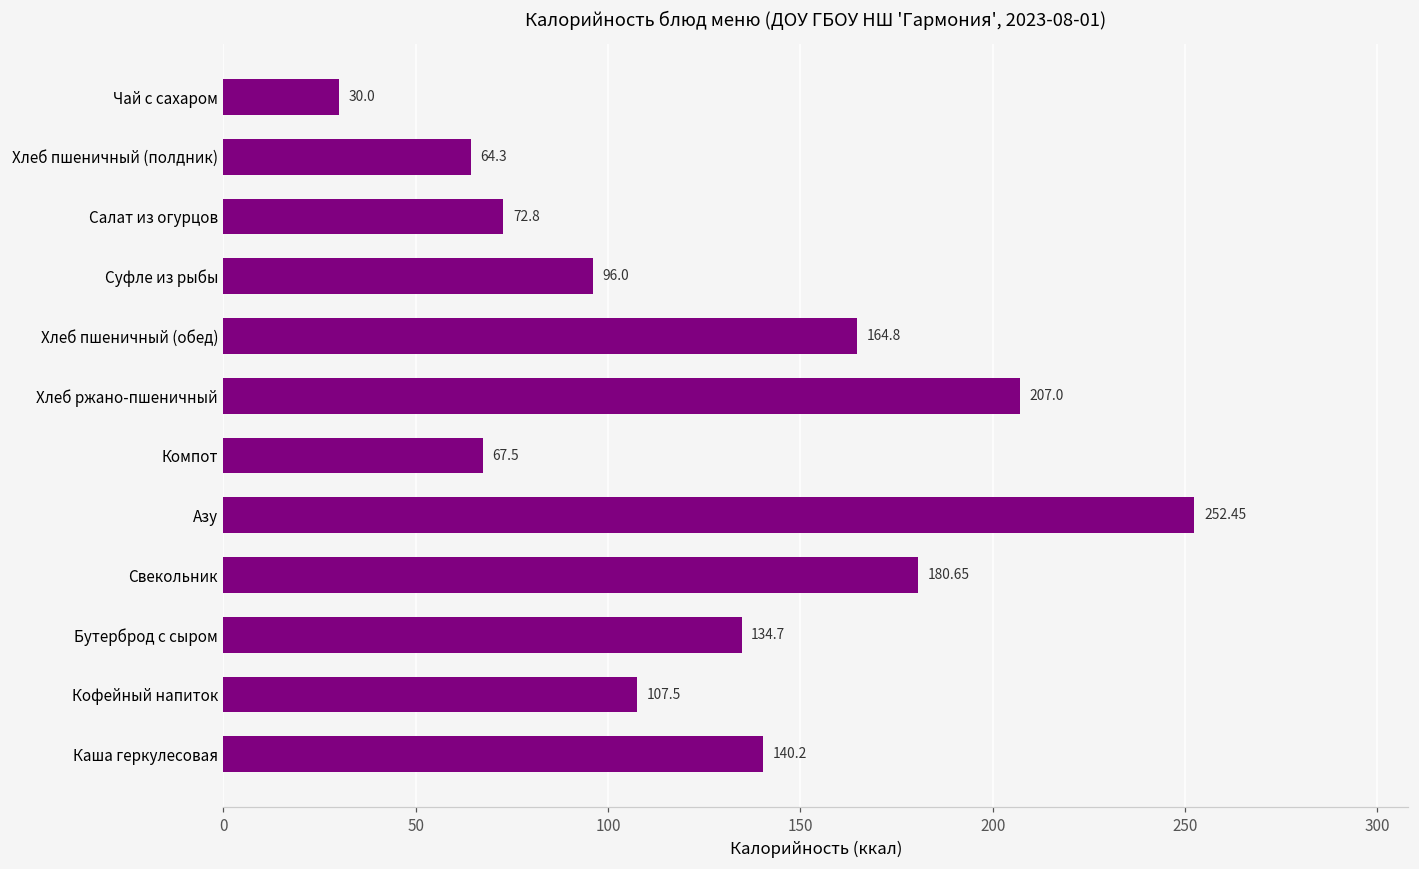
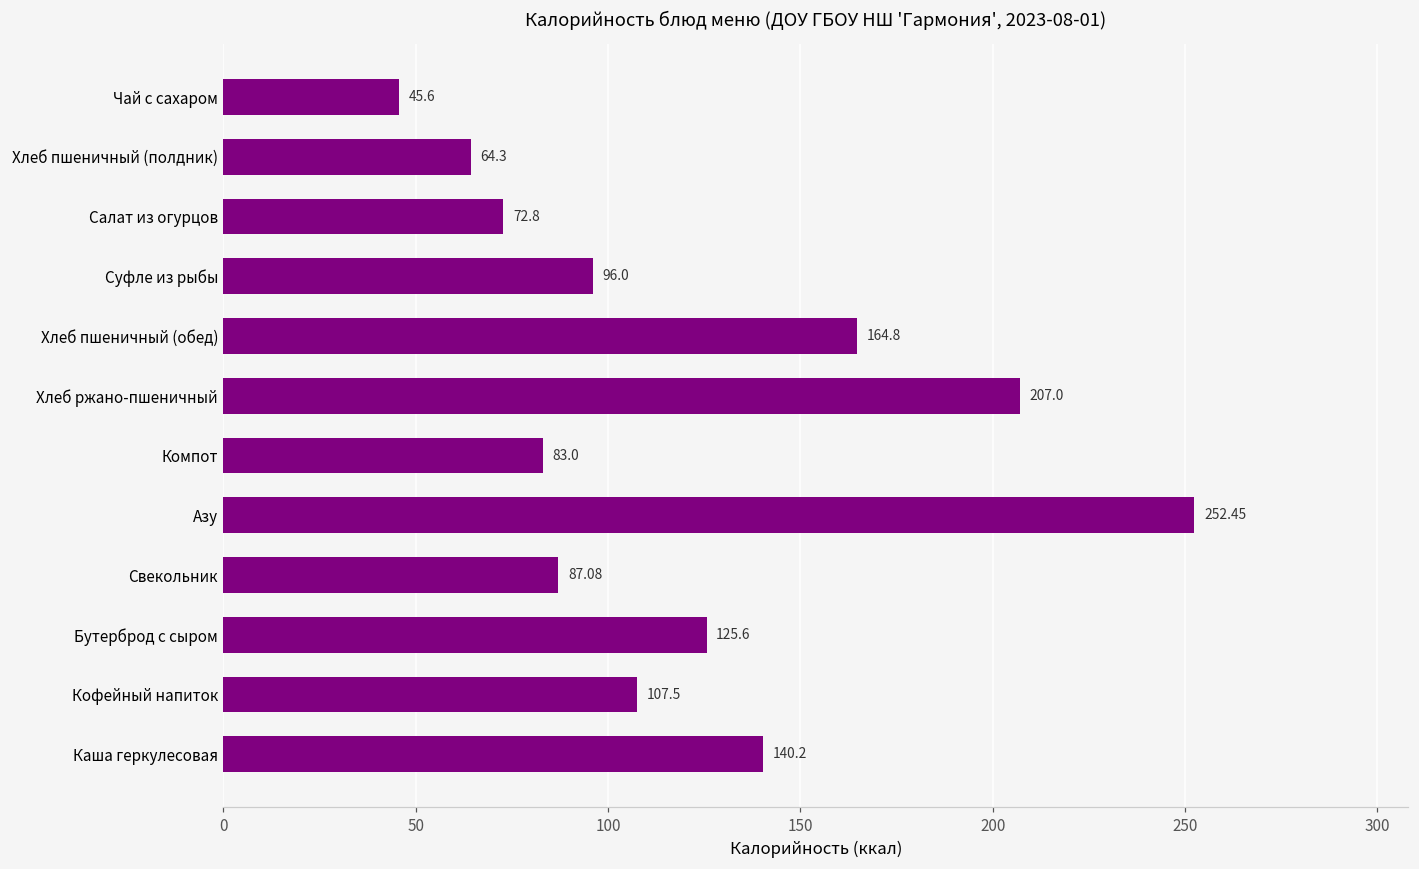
Чай с сахаром: 30.0 -> 45.6
Компот: 67.5 -> 83.0
Свекольник: 180.65 -> 87.08
Бутерброд с сыром: 134.7 -> 125.6
